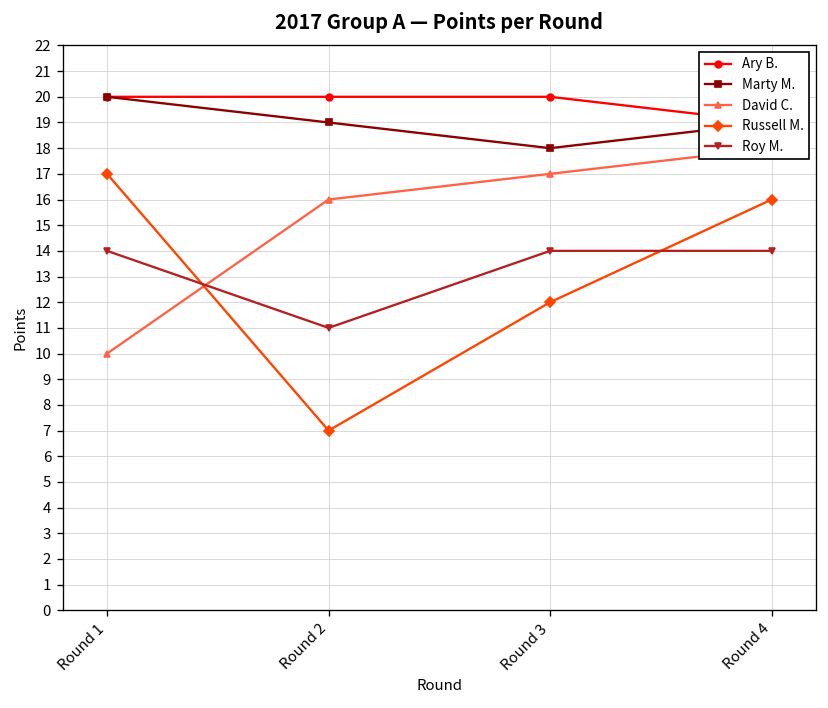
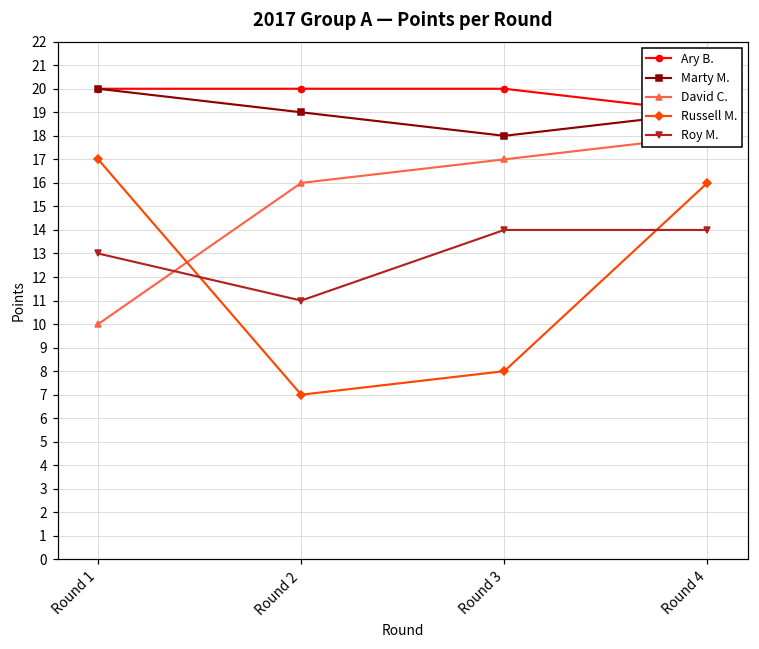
Roy M., Round 1: 14 -> 13
Russell M., Round 3: 12 -> 8
